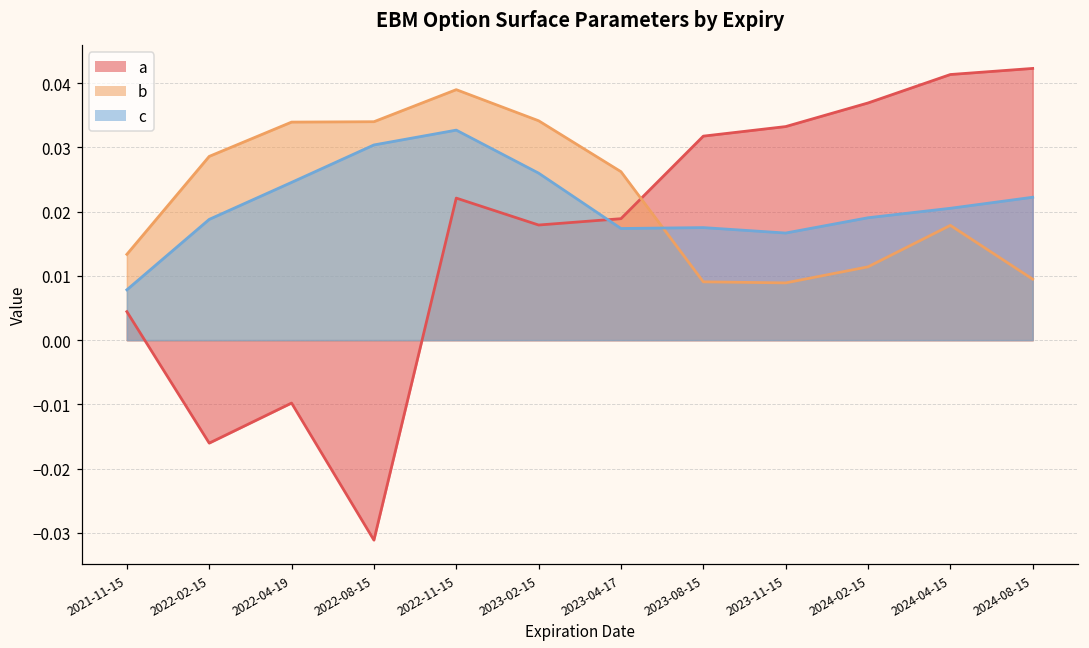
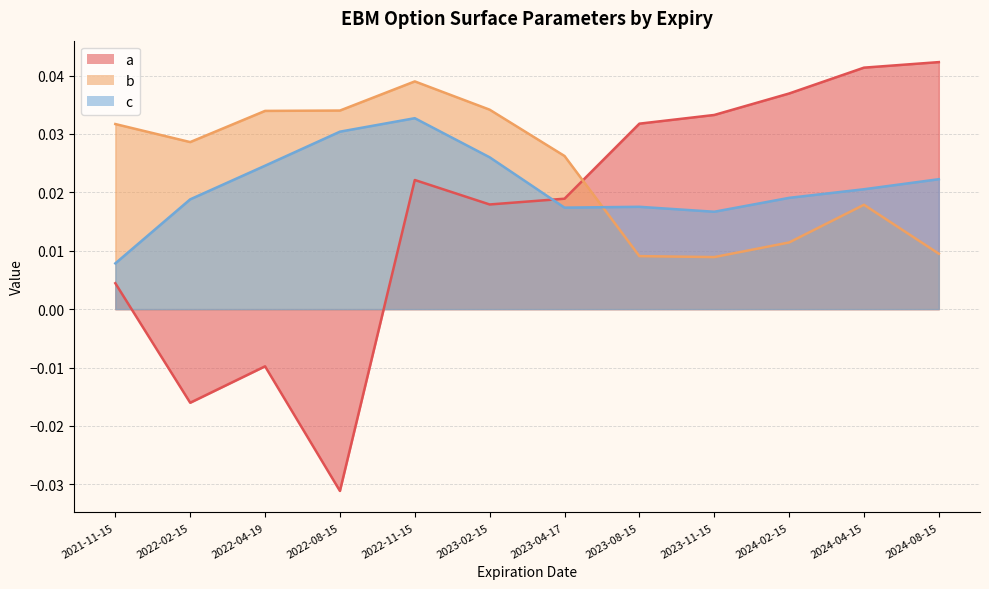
b, 2021-11-15: 0.013 -> 0.032
